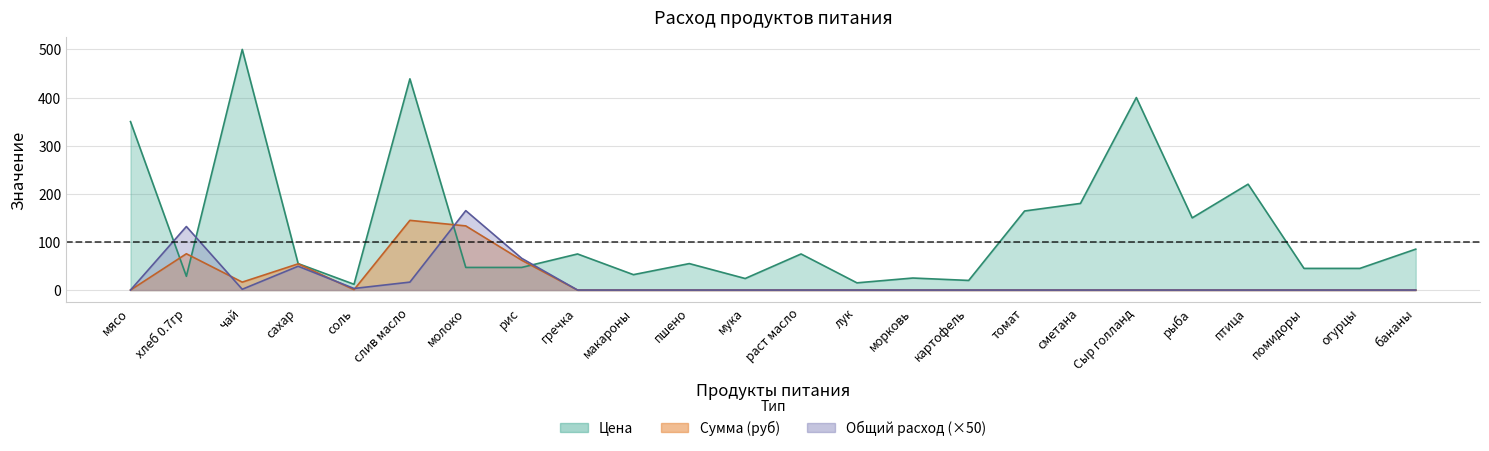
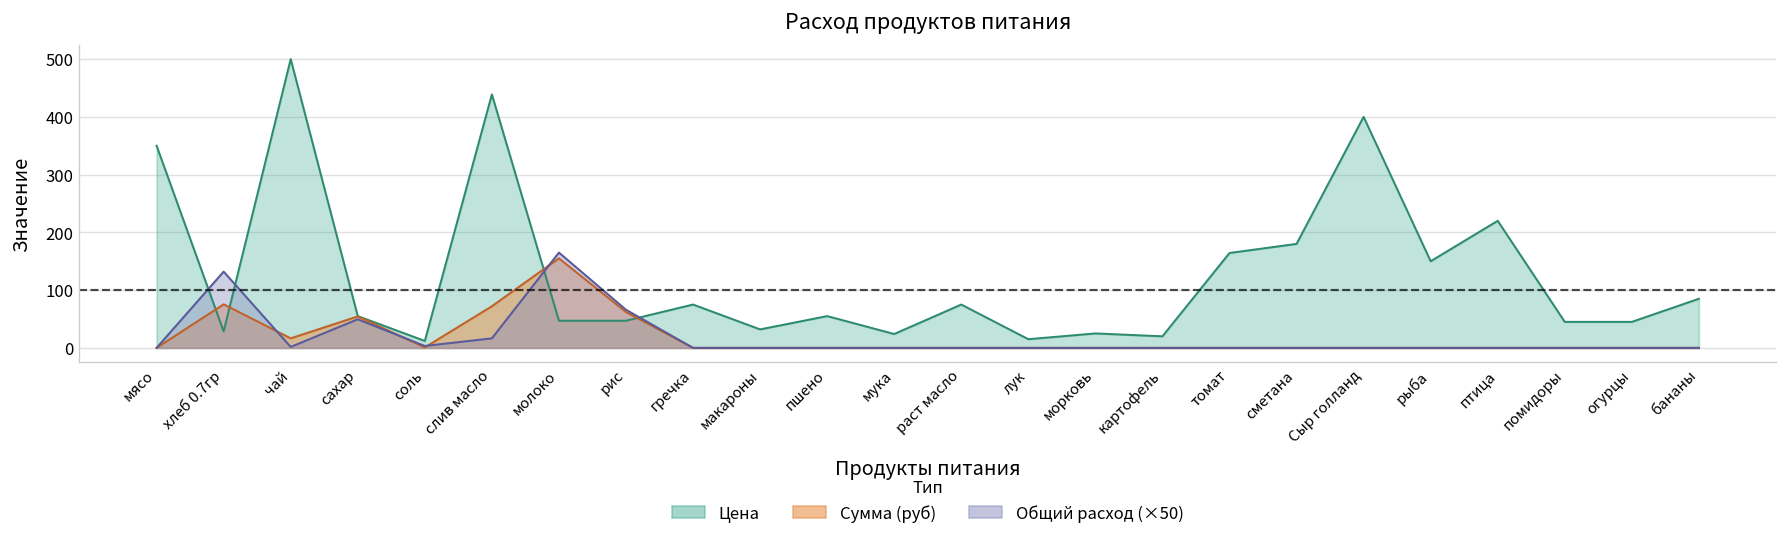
Сумма (руб), слив масло: 140 -> 70
Сумма (руб), молоко: 130 -> 160
